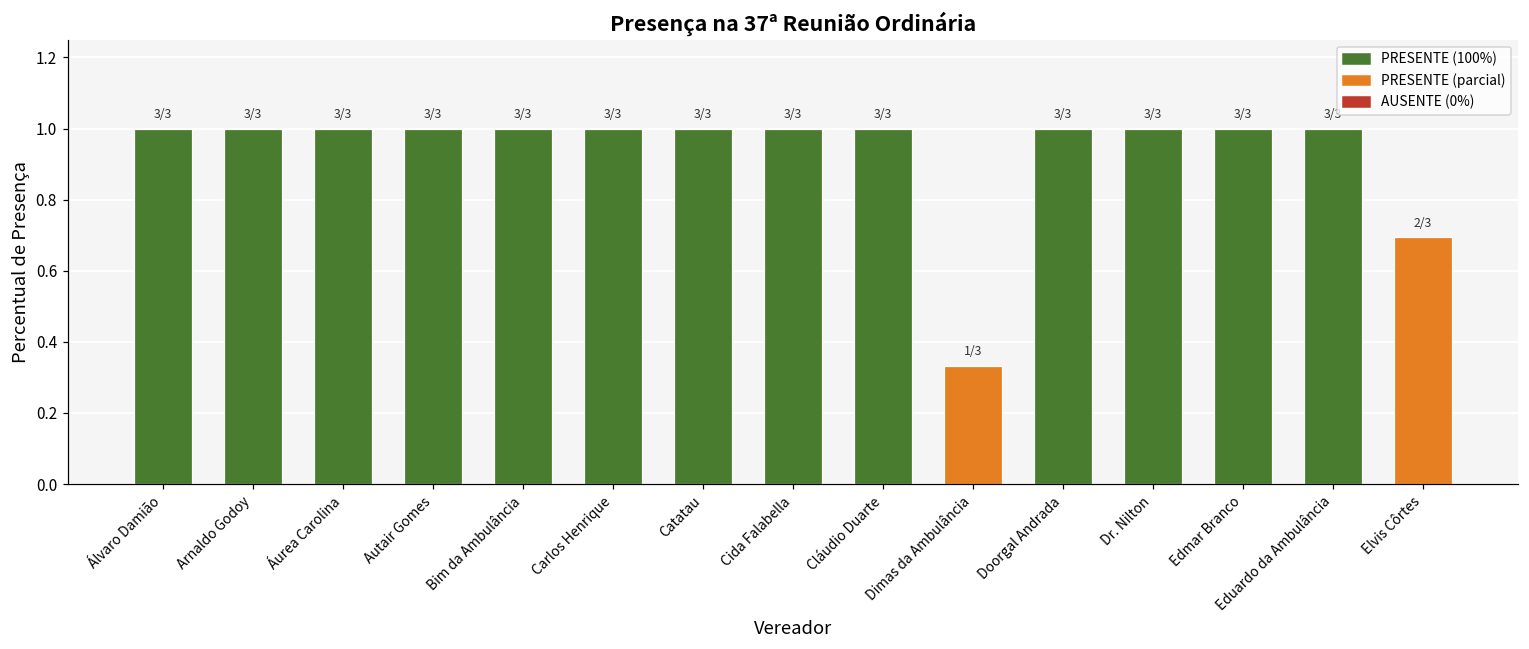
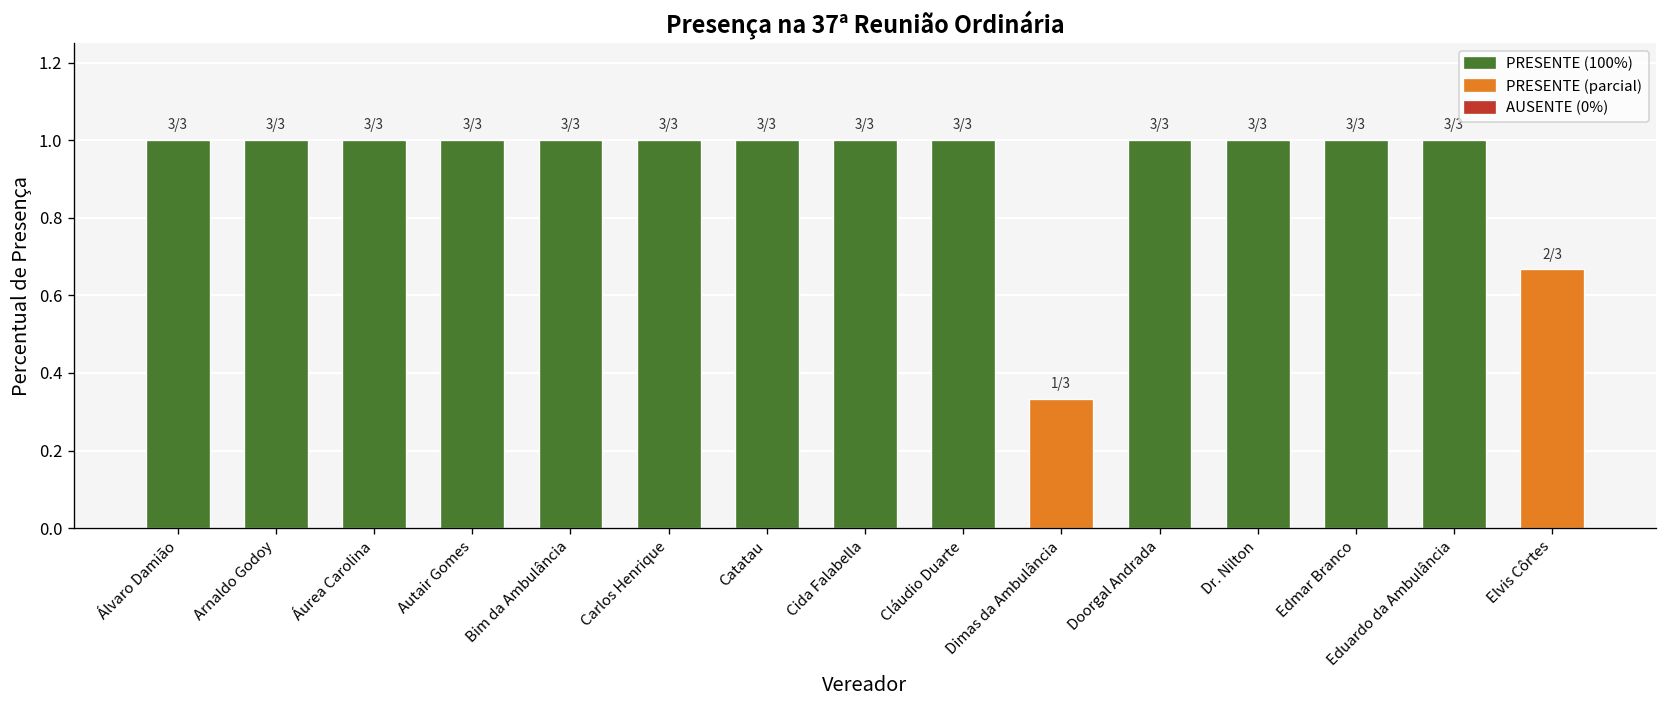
Elvis Côrtes: 0.70 -> 0.67
